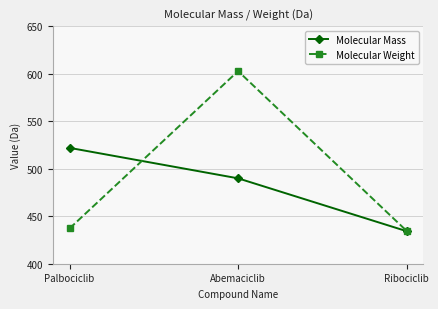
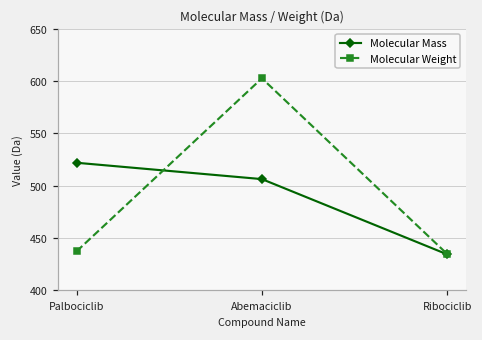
Molecular Mass, Abemaciclib: 490 -> 510
